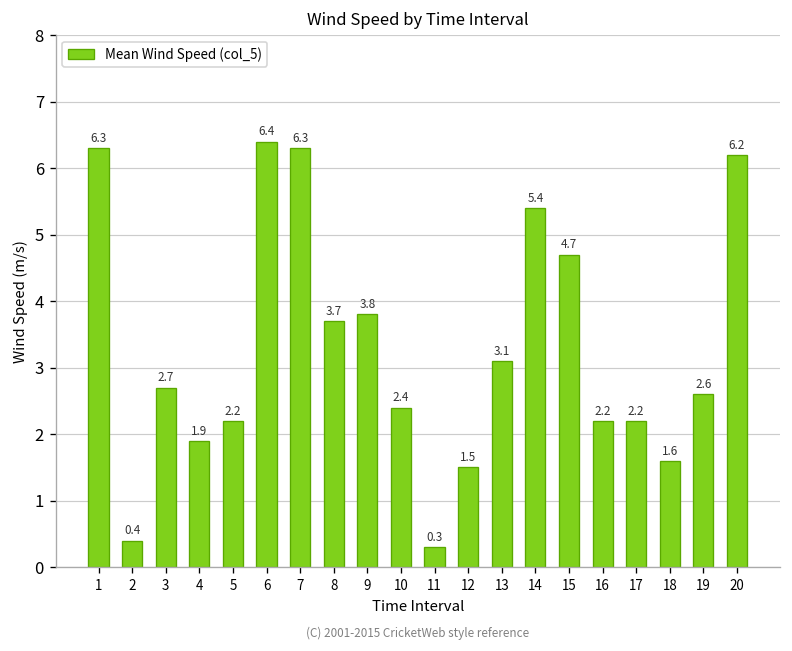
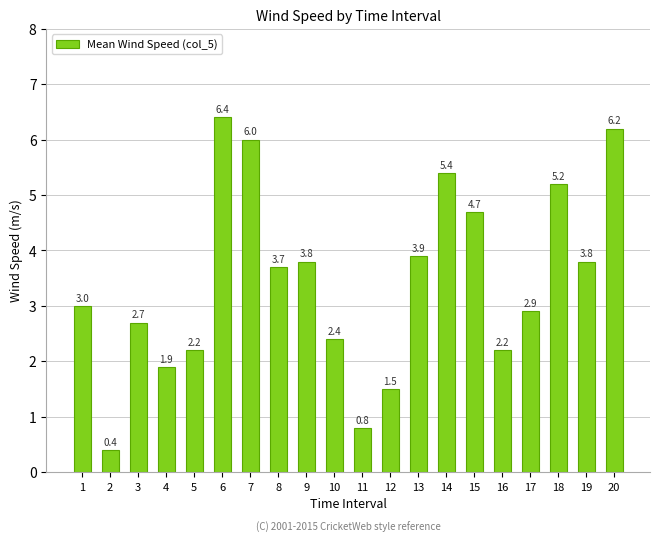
1: 6.3 -> 3.0
7: 6.3 -> 6.0
11: 0.3 -> 0.8
13: 3.1 -> 3.9
17: 2.2 -> 2.9
18: 1.6 -> 5.2
19: 2.6 -> 3.8
